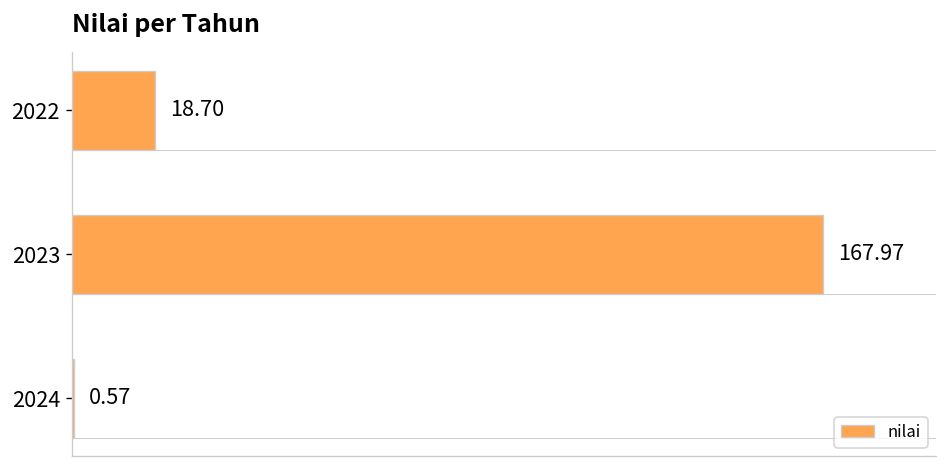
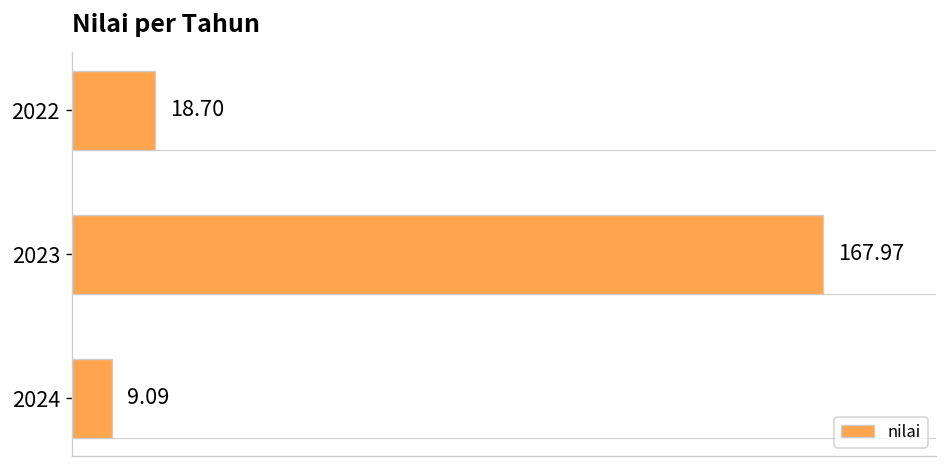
2024: 0.57 -> 9.09
